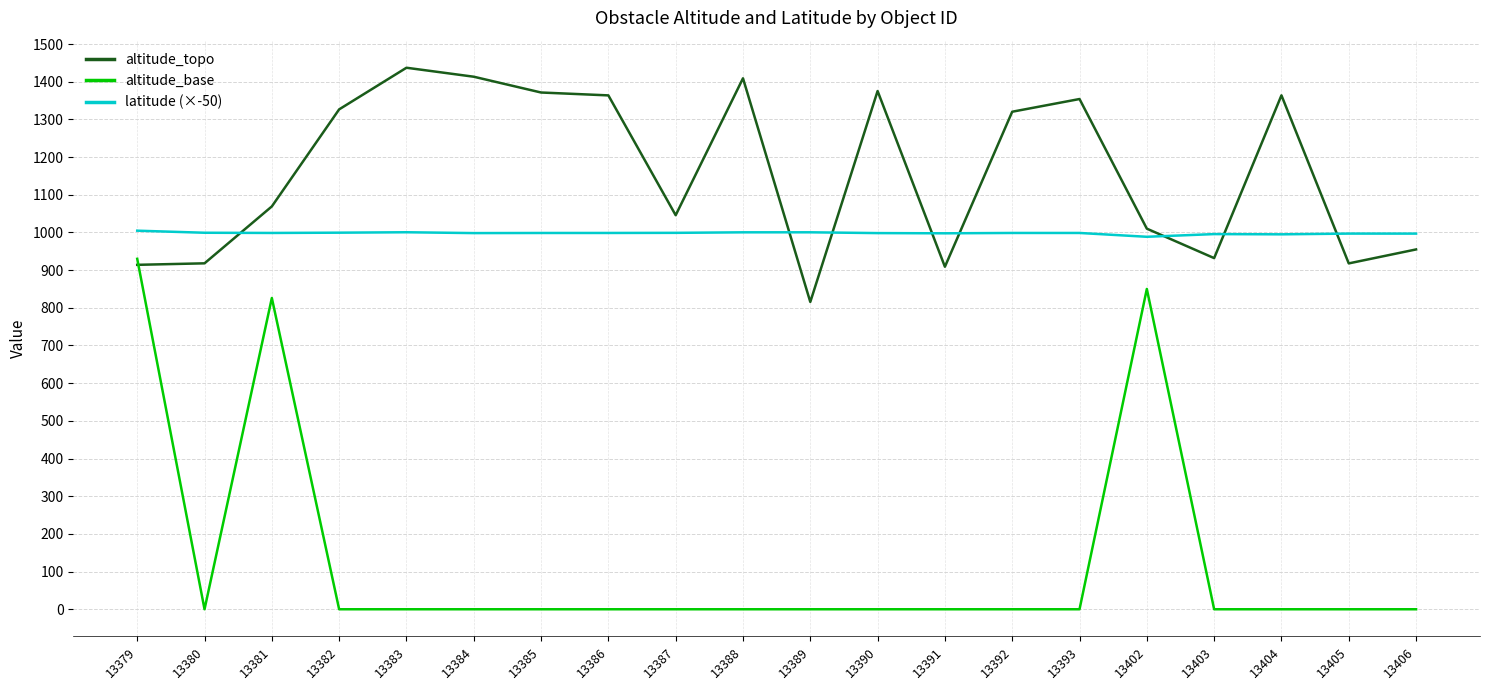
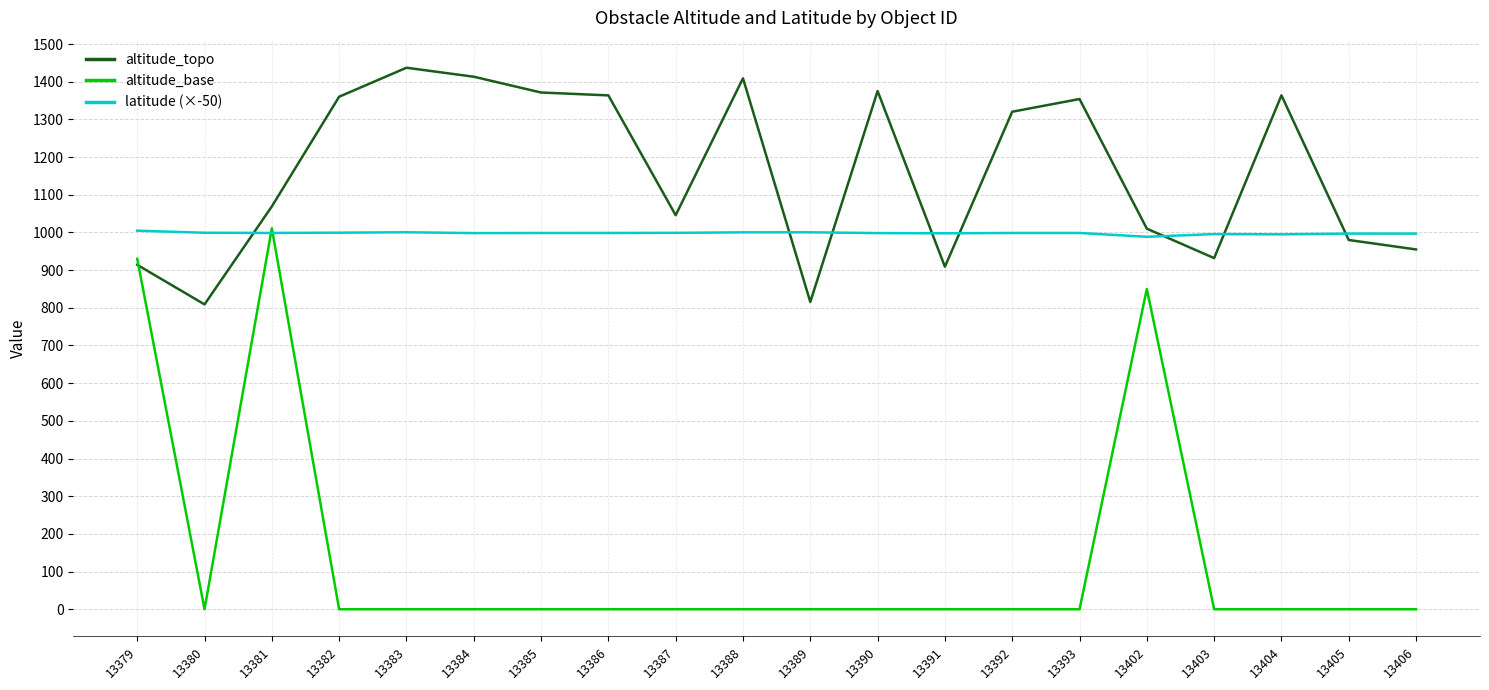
altitude_topo, 13380: 920 -> 810
altitude_base, 13381: 830 -> 1010
altitude_topo, 13382: 1330 -> 1360
altitude_topo, 13405: 920 -> 980
